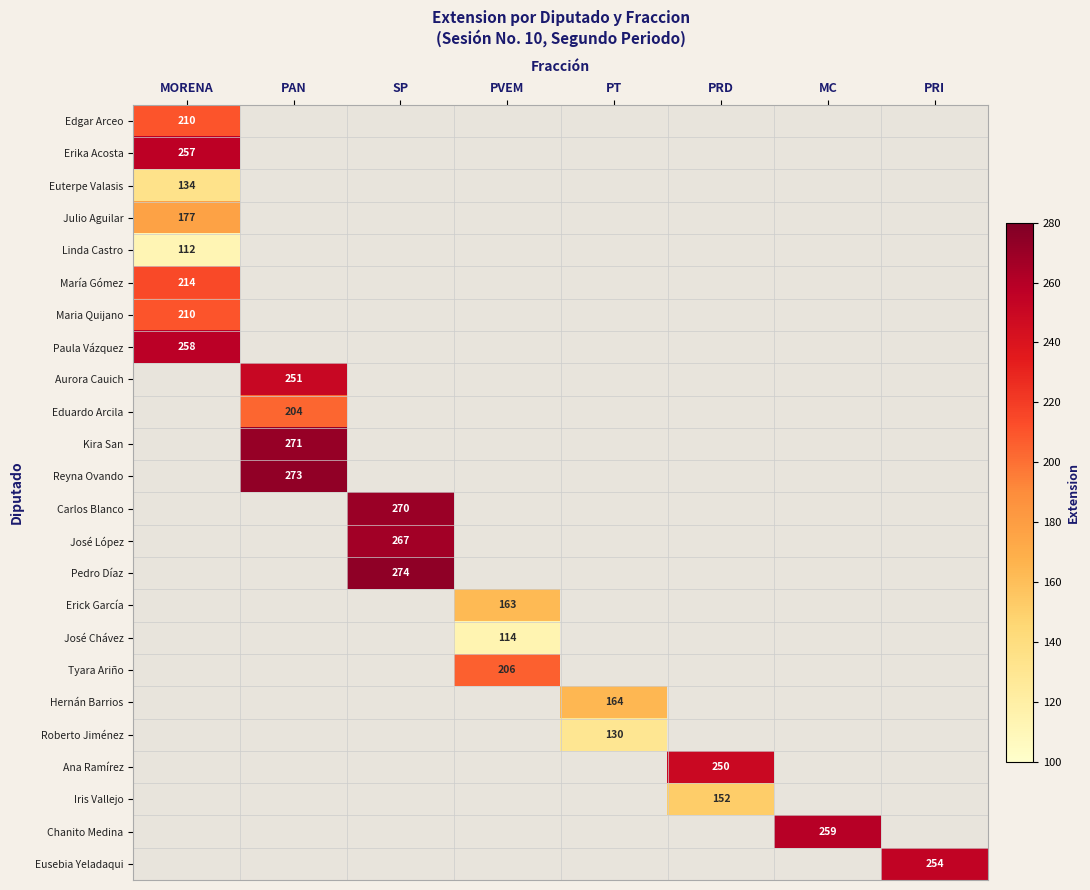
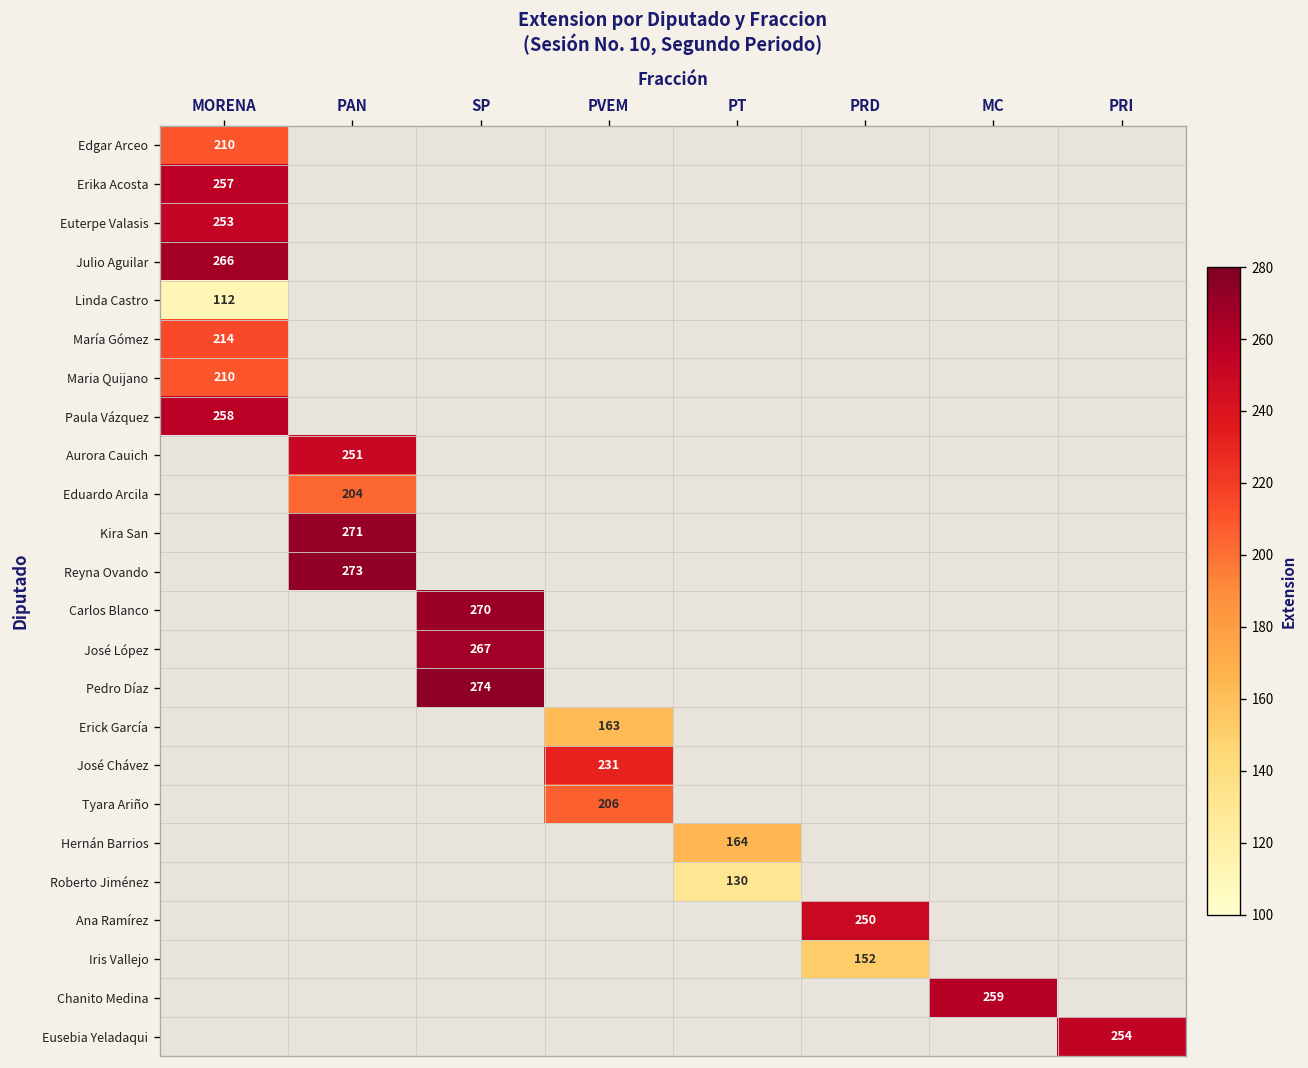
Euterpe Valasis, MORENA: 134 -> 253
Julio Aguilar, MORENA: 177 -> 266
José Chávez, PVEM: 114 -> 231
